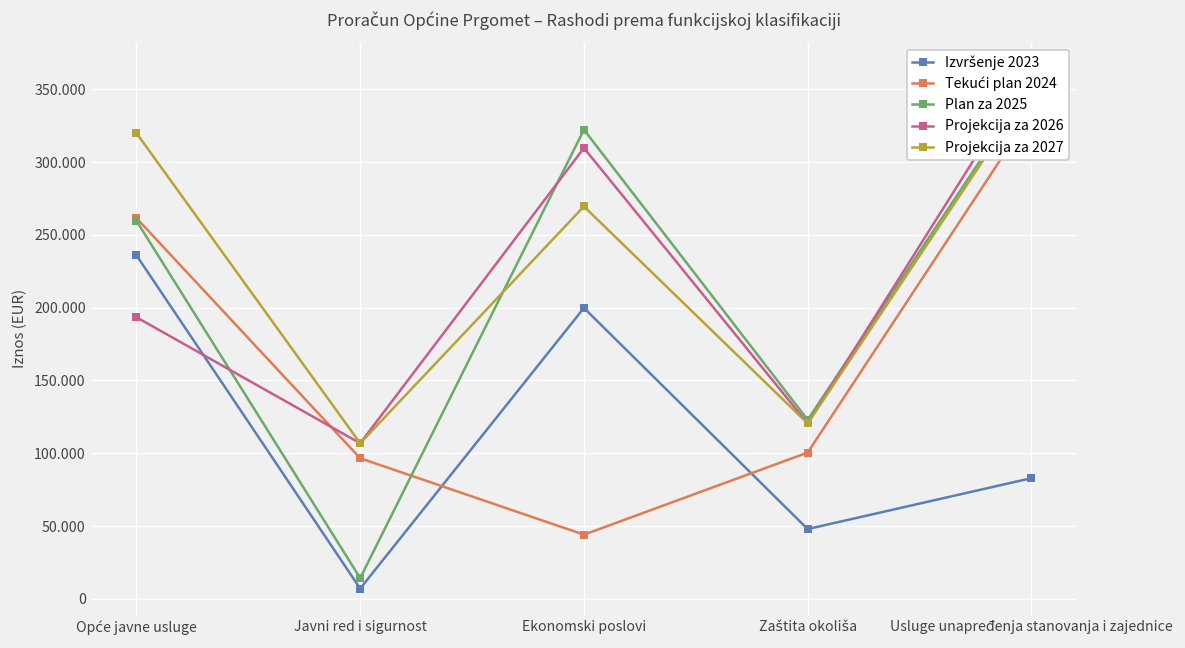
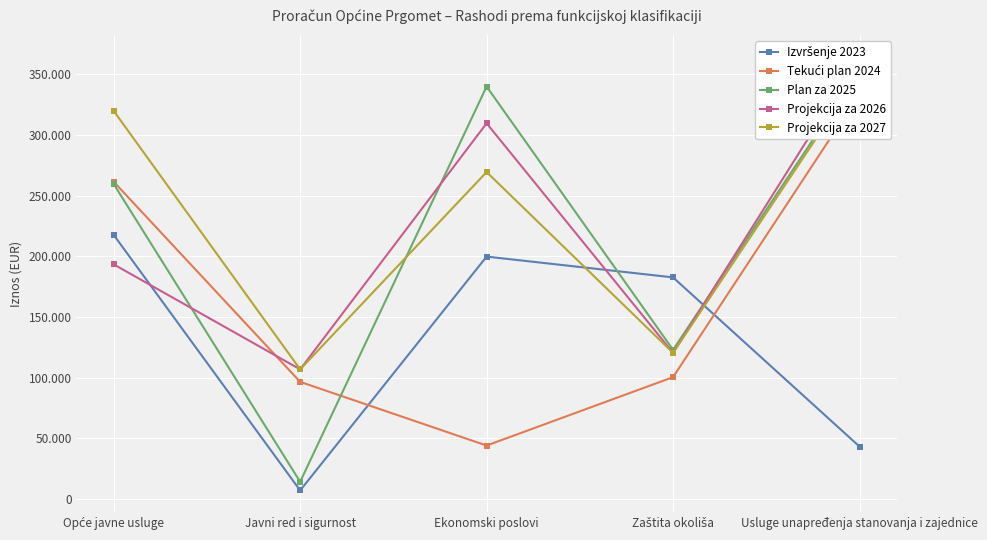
Izvršenje 2023, Opće javne usluge: 236 -> 218
Plan za 2025, Ekonomski poslovi: 322 -> 340
Izvršenje 2023, Zaštita okoliša: 48 -> 183
Izvršenje 2023, Usluge unapređenja stanovanja i zajednice: 83 -> 43
